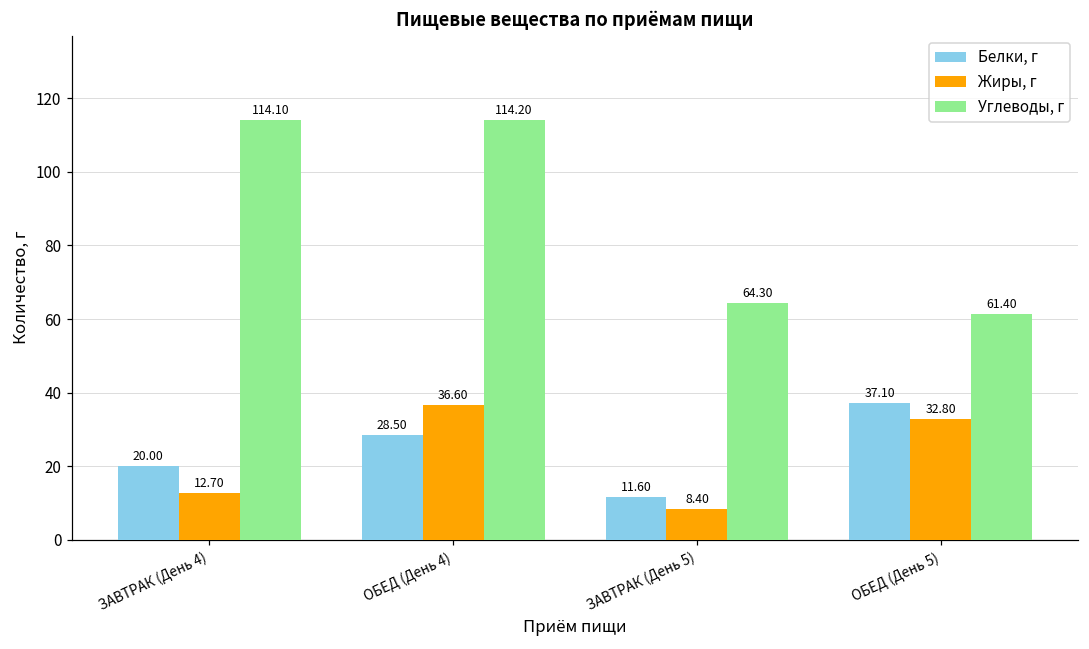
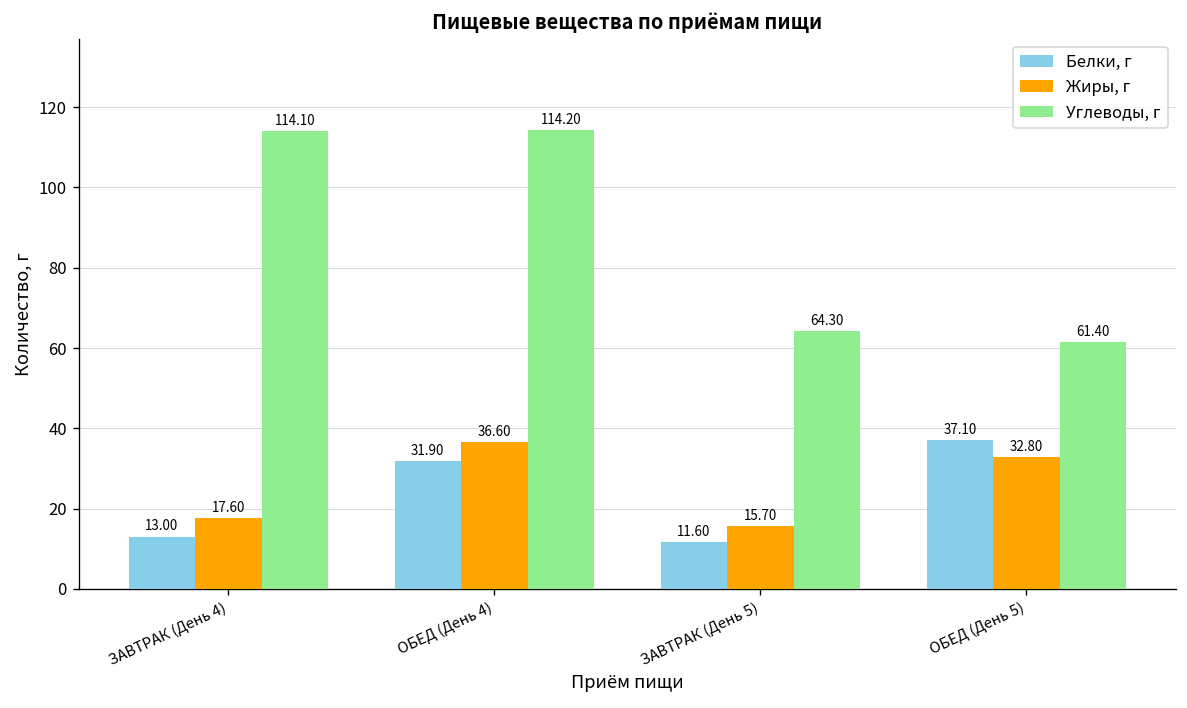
Белки, г, ЗАВТРАК (День 4): 20.00 -> 13.00
Жиры, г, ЗАВТРАК (День 4): 12.70 -> 17.60
Белки, г, ОБЕД (День 4): 28.50 -> 31.90
Жиры, г, ЗАВТРАК (День 5): 8.40 -> 15.70
